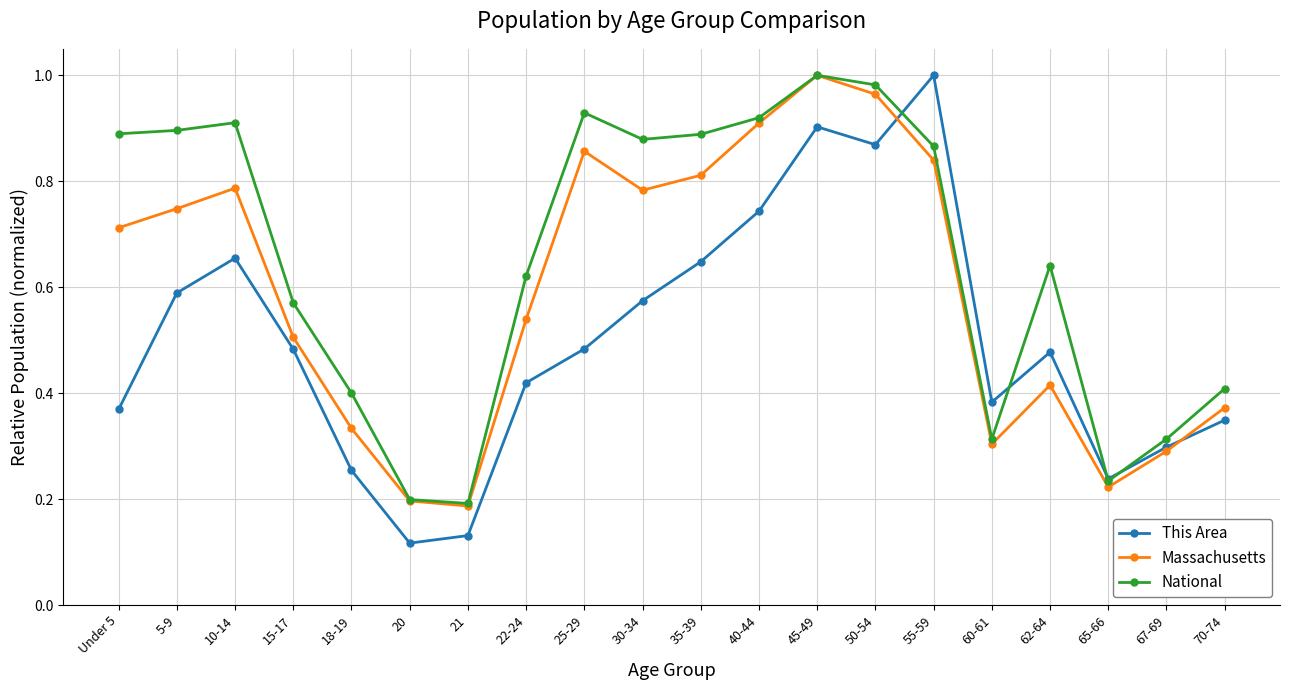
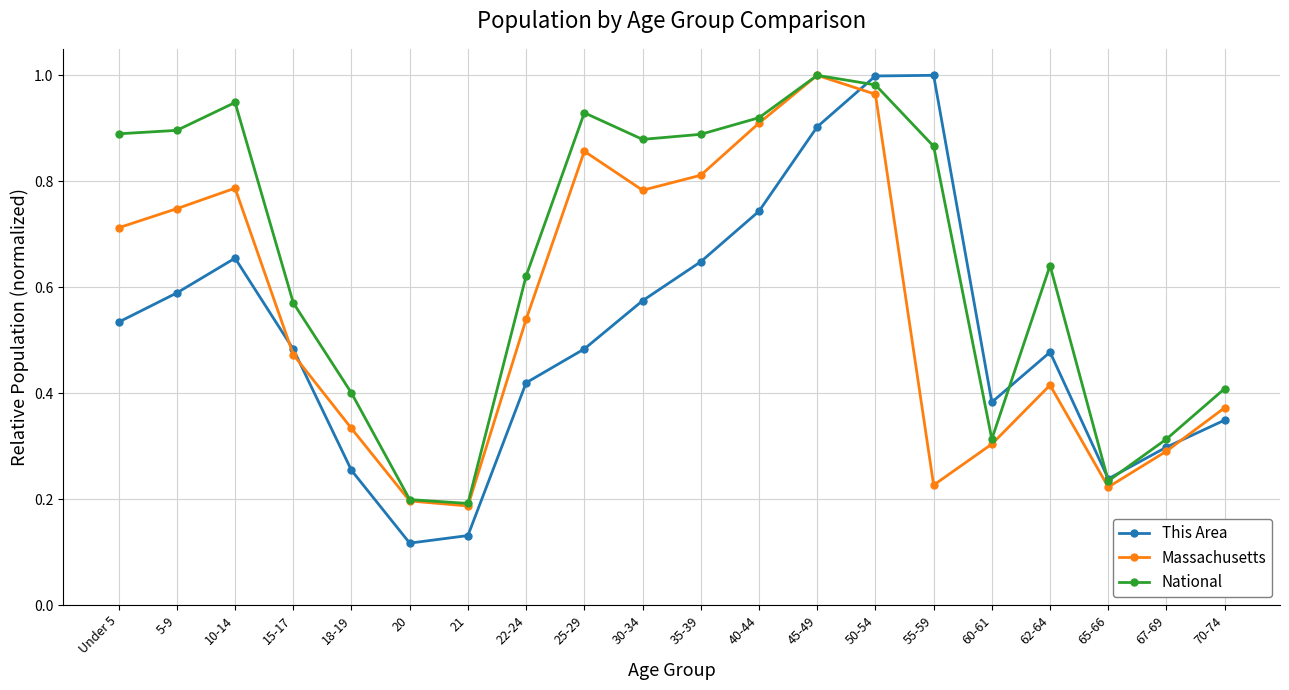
This Area, Under 5: 0.37 -> 0.53
National, 10-14: 0.91 -> 0.95
Massachusetts, 15-17: 0.51 -> 0.47
This Area, 50-54: 0.87 -> 1.00
Massachusetts, 55-59: 0.84 -> 0.23
